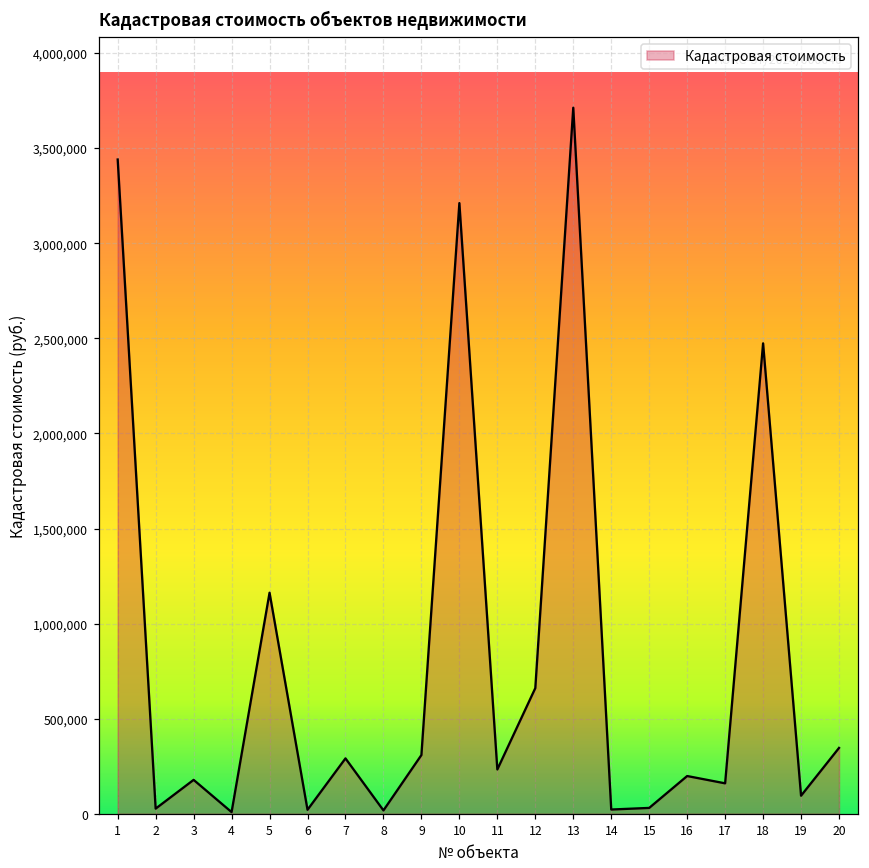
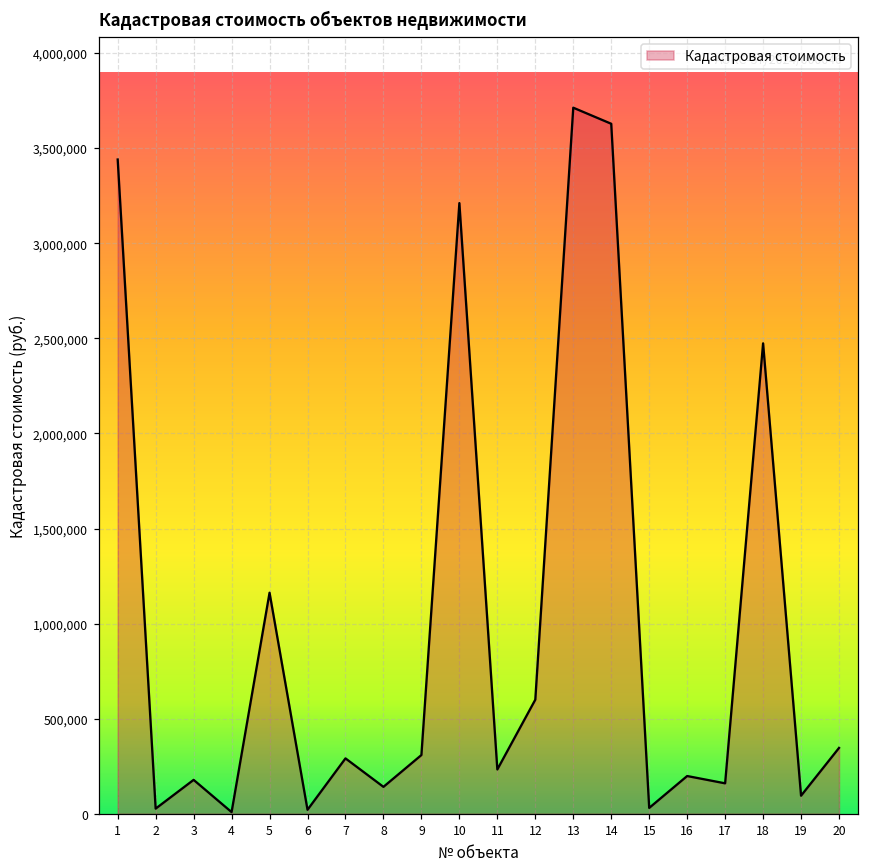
8: 20,000 -> 140,000
12: 660,000 -> 600,000
14: 20,000 -> 3,630,000
